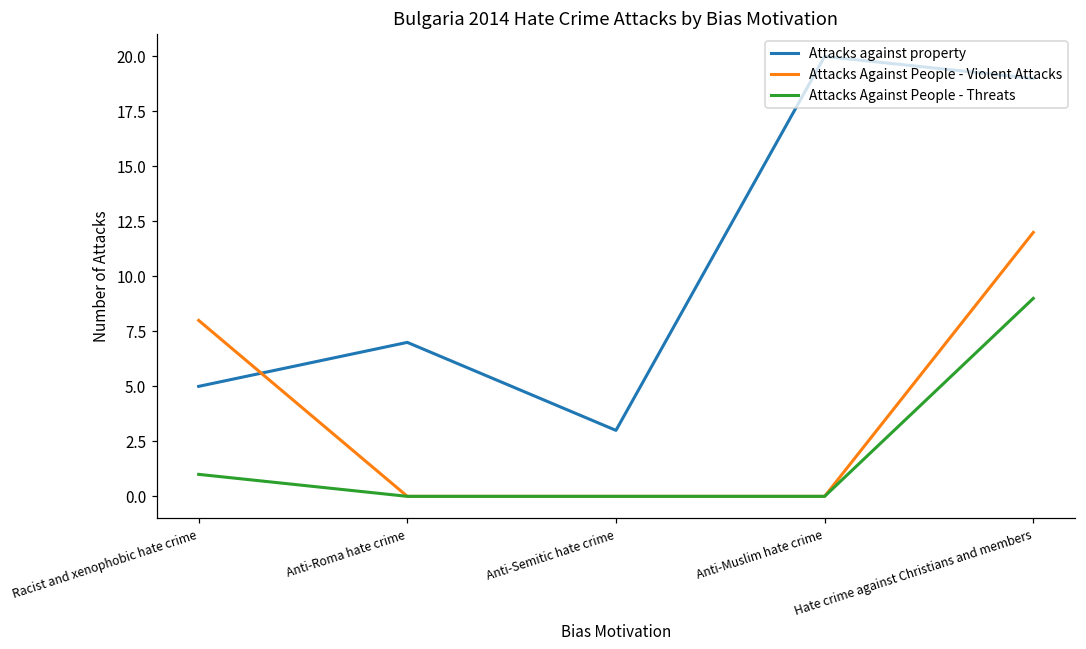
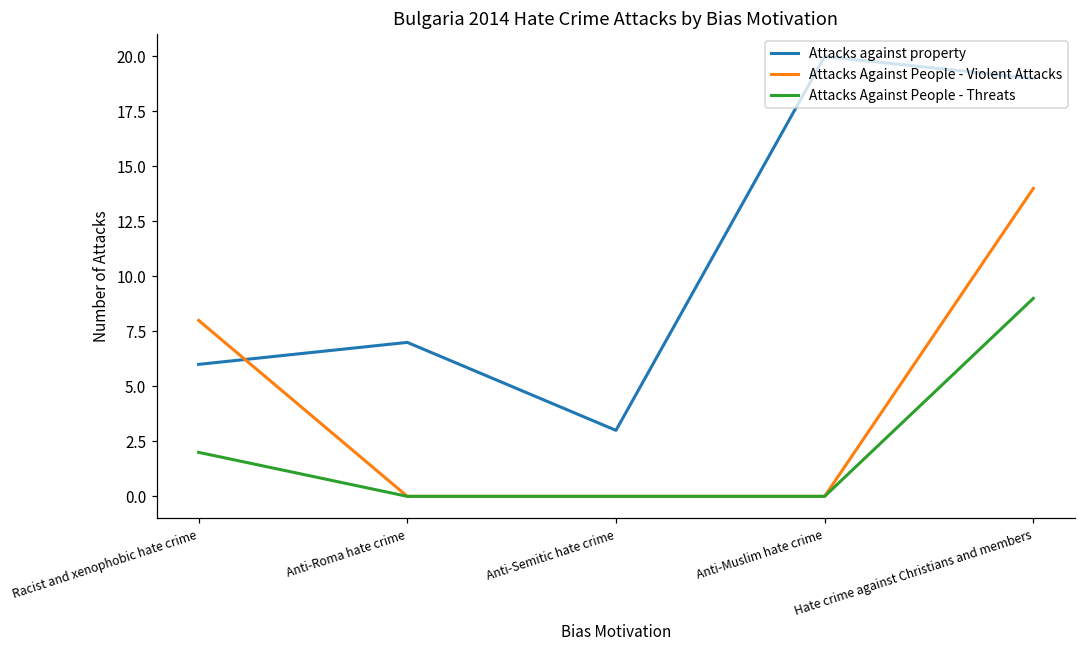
Attacks against property, Racist and xenophobic hate crime: 5 -> 6
Attacks Against People - Threats, Racist and xenophobic hate crime: 1 -> 2
Attacks Against People - Violent Attacks, Hate crime against Christians and members: 12 -> 14
